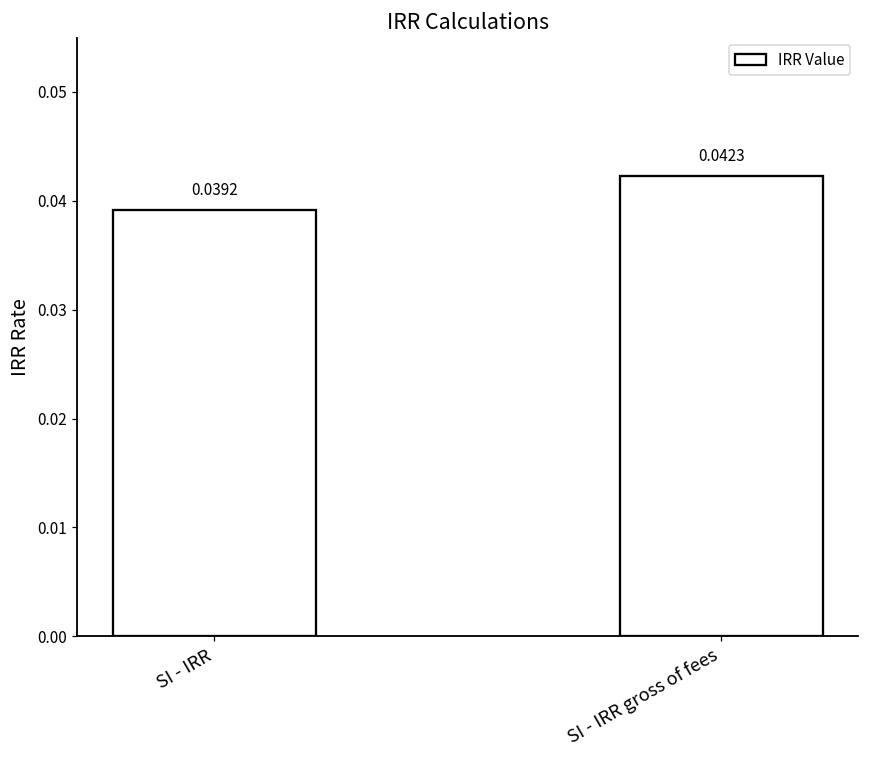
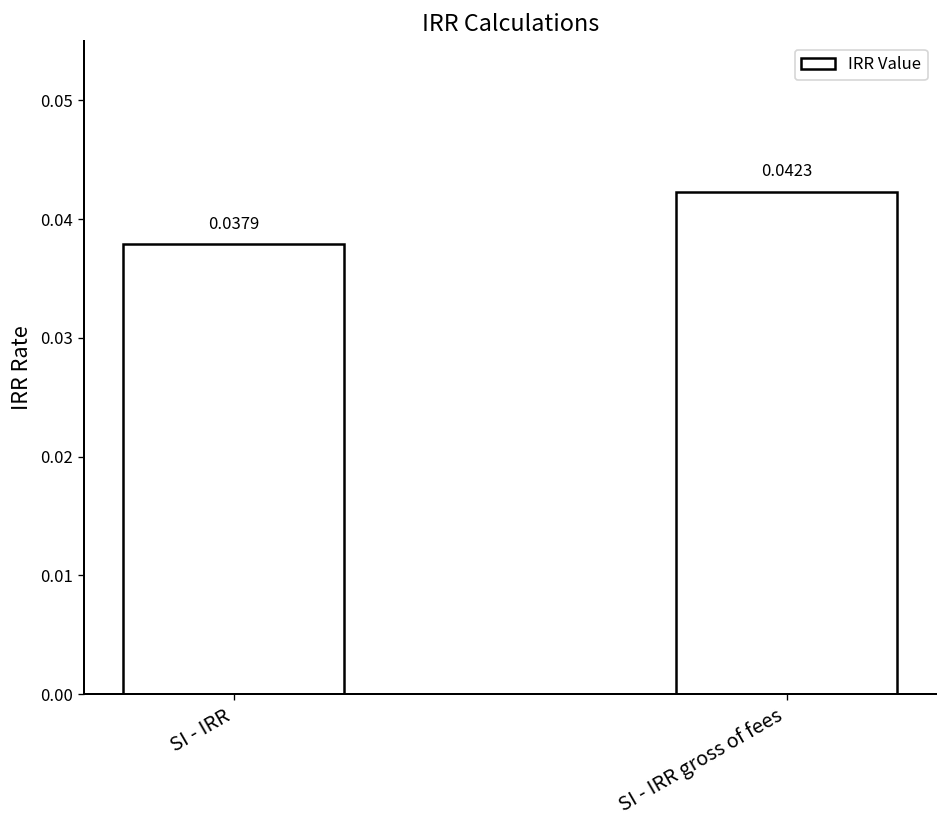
SI - IRR: 0.0392 -> 0.0379
